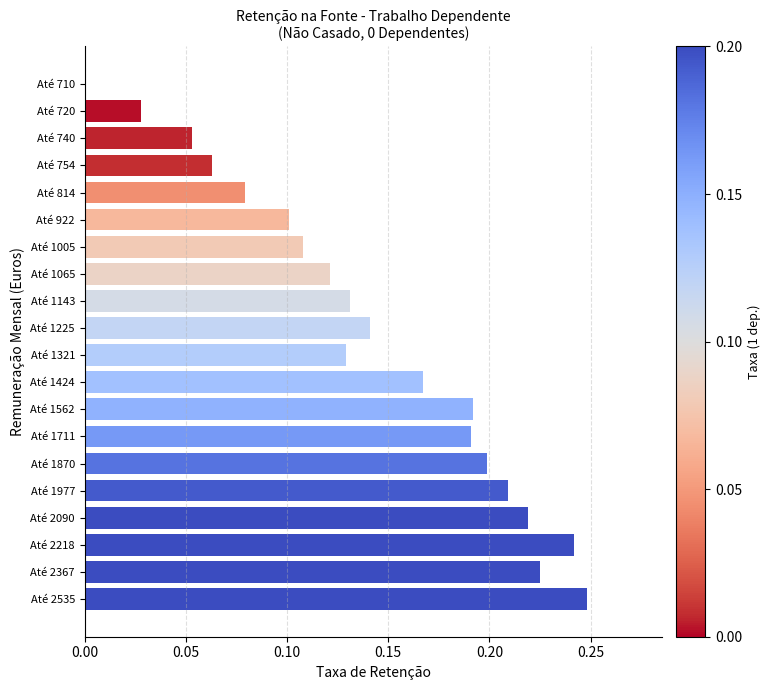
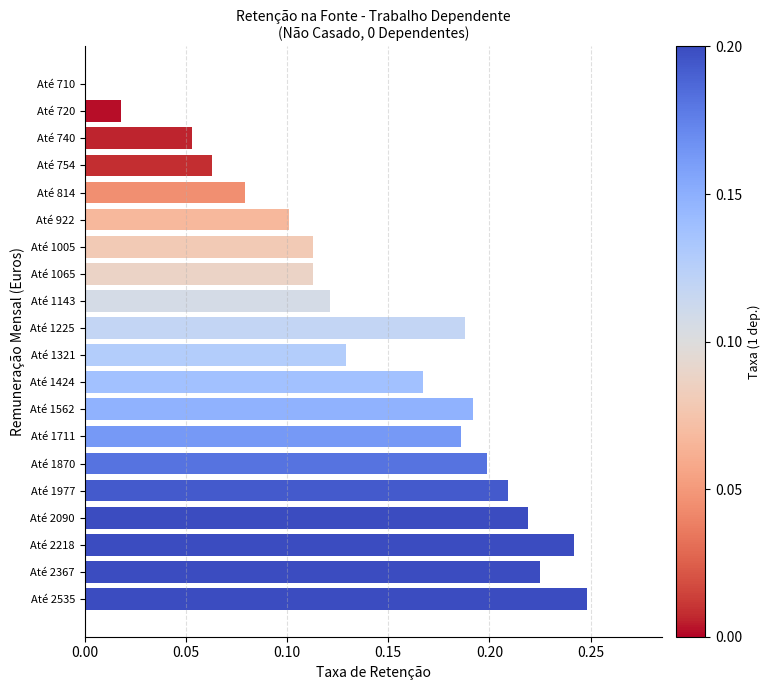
Até 720: 0.028 -> 0.018
Até 1005: 0.108 -> 0.113
Até 1065: 0.121 -> 0.113
Até 1143: 0.131 -> 0.121
Até 1225: 0.141 -> 0.188
Até 1711: 0.191 -> 0.186
